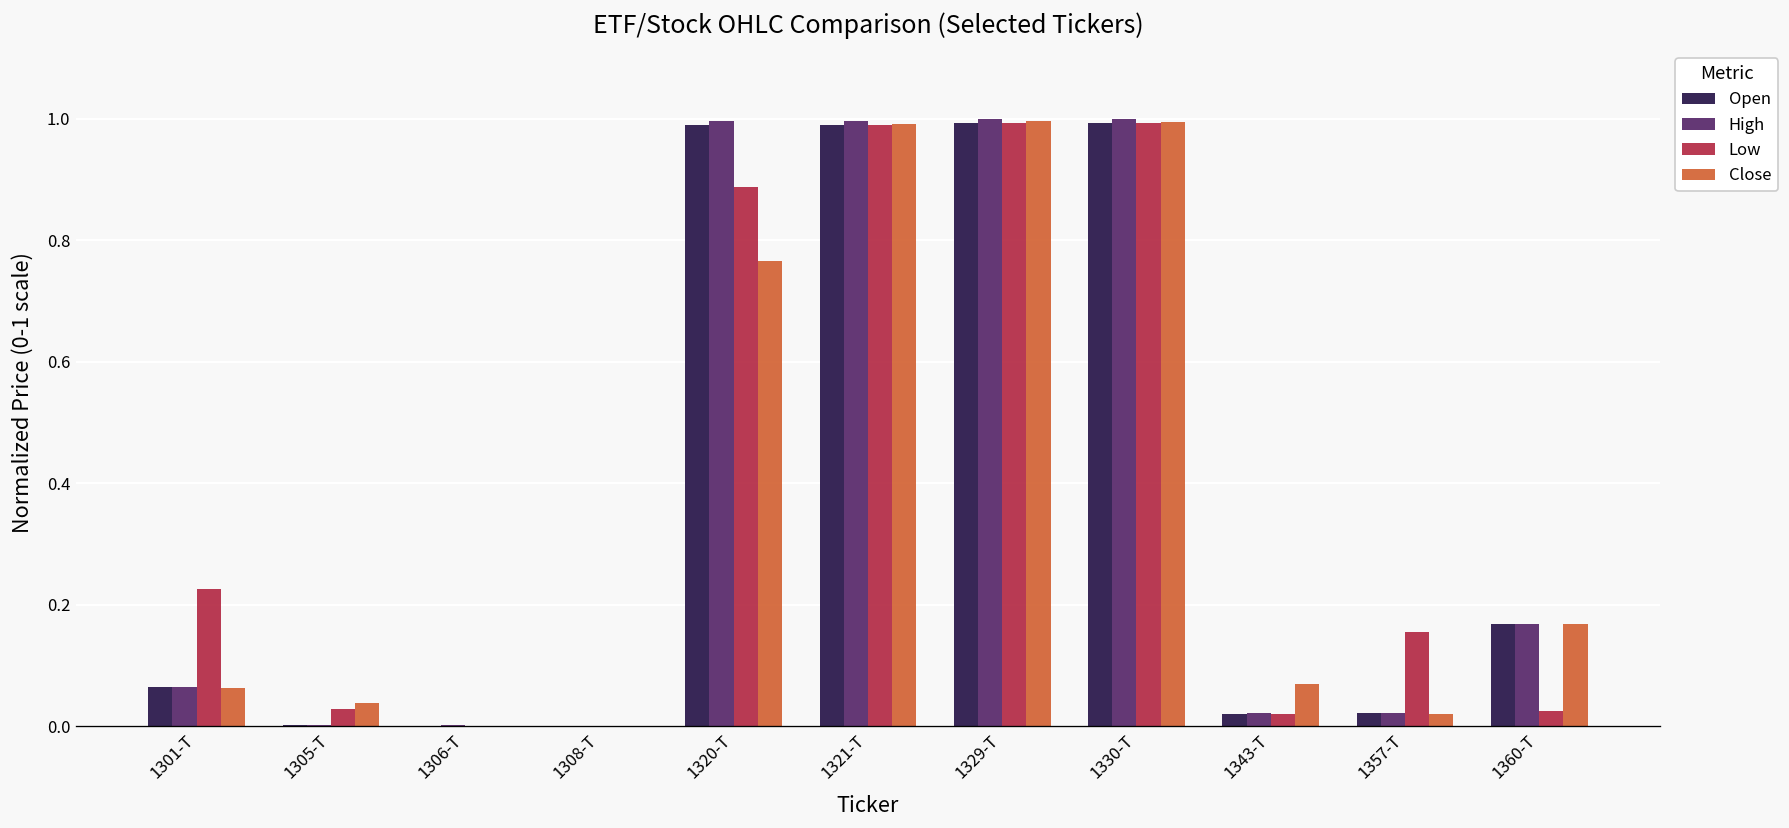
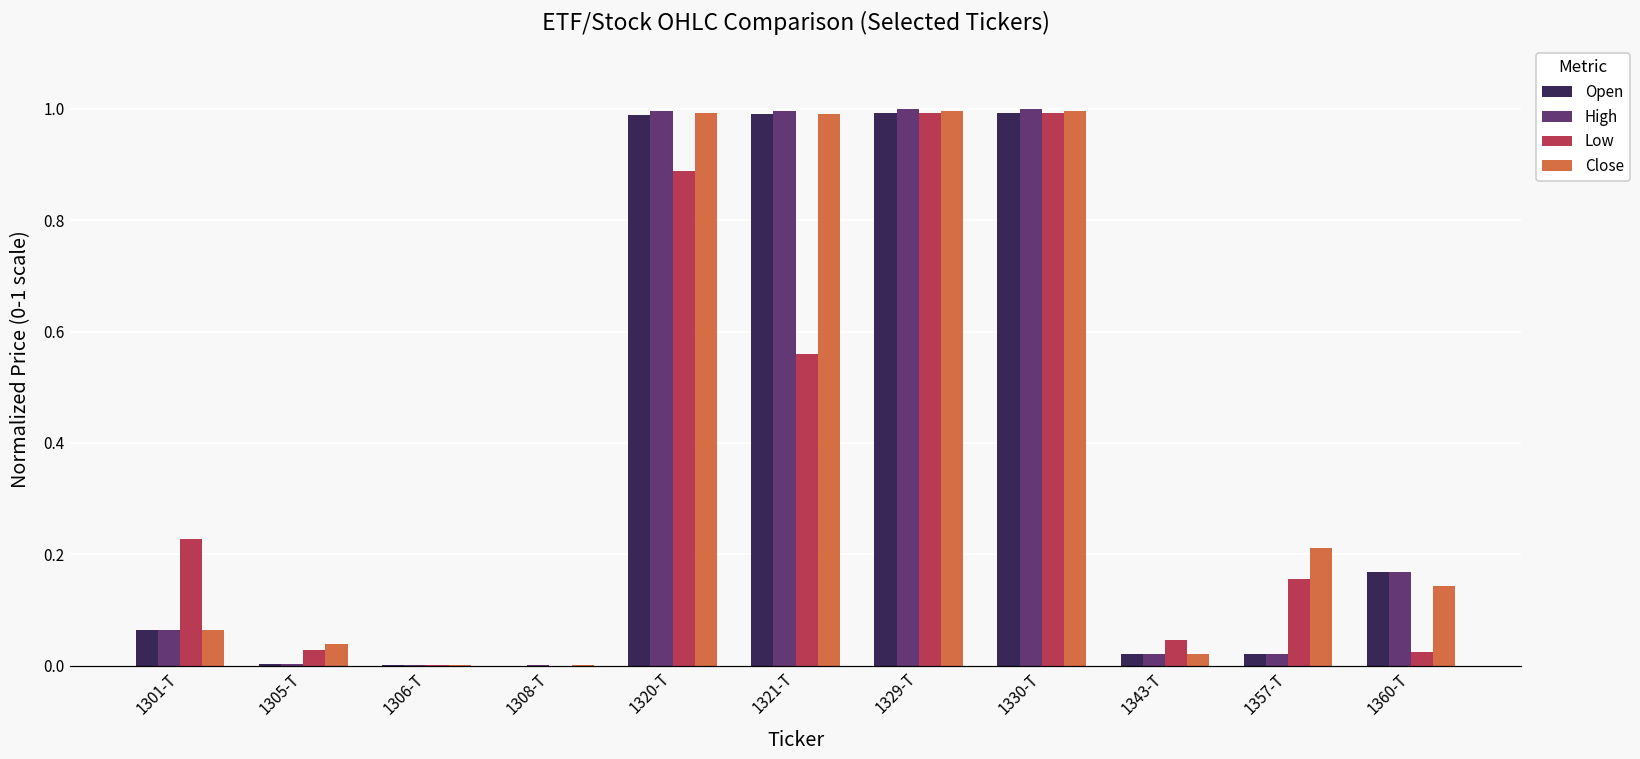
Close, 1320-T: 0.77 -> 0.99
Low, 1321-T: 0.99 -> 0.56
Low, 1343-T: 0.02 -> 0.05
Close, 1343-T: 0.07 -> 0.02
Close, 1357-T: 0.02 -> 0.21
Close, 1360-T: 0.17 -> 0.14
